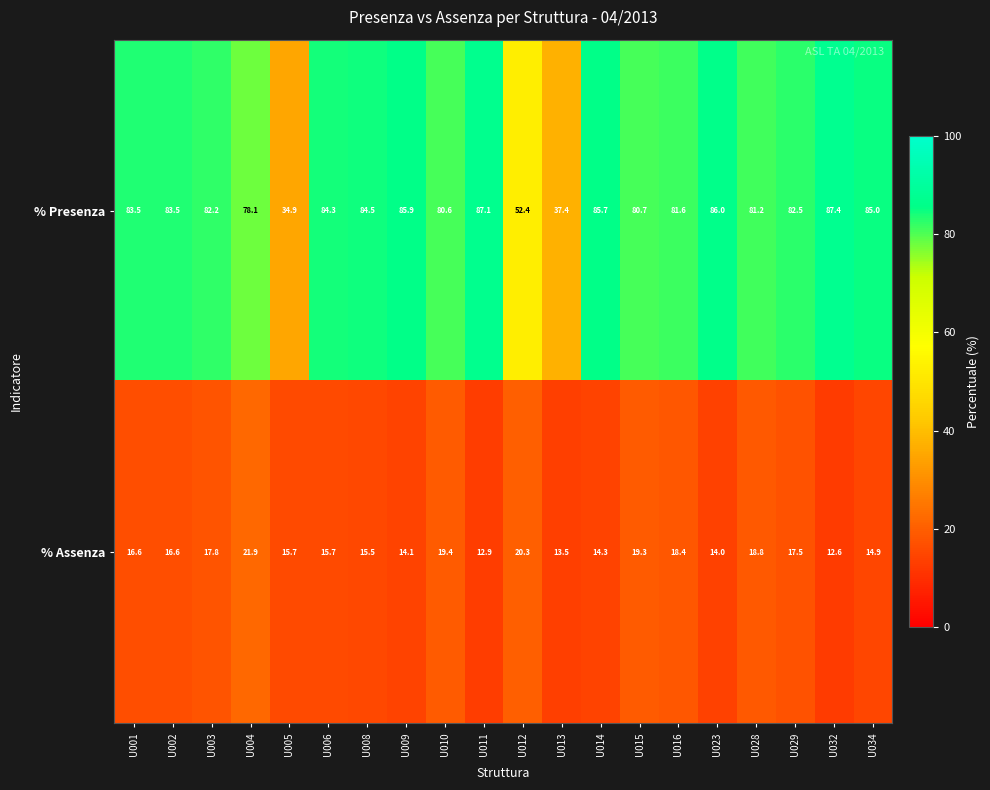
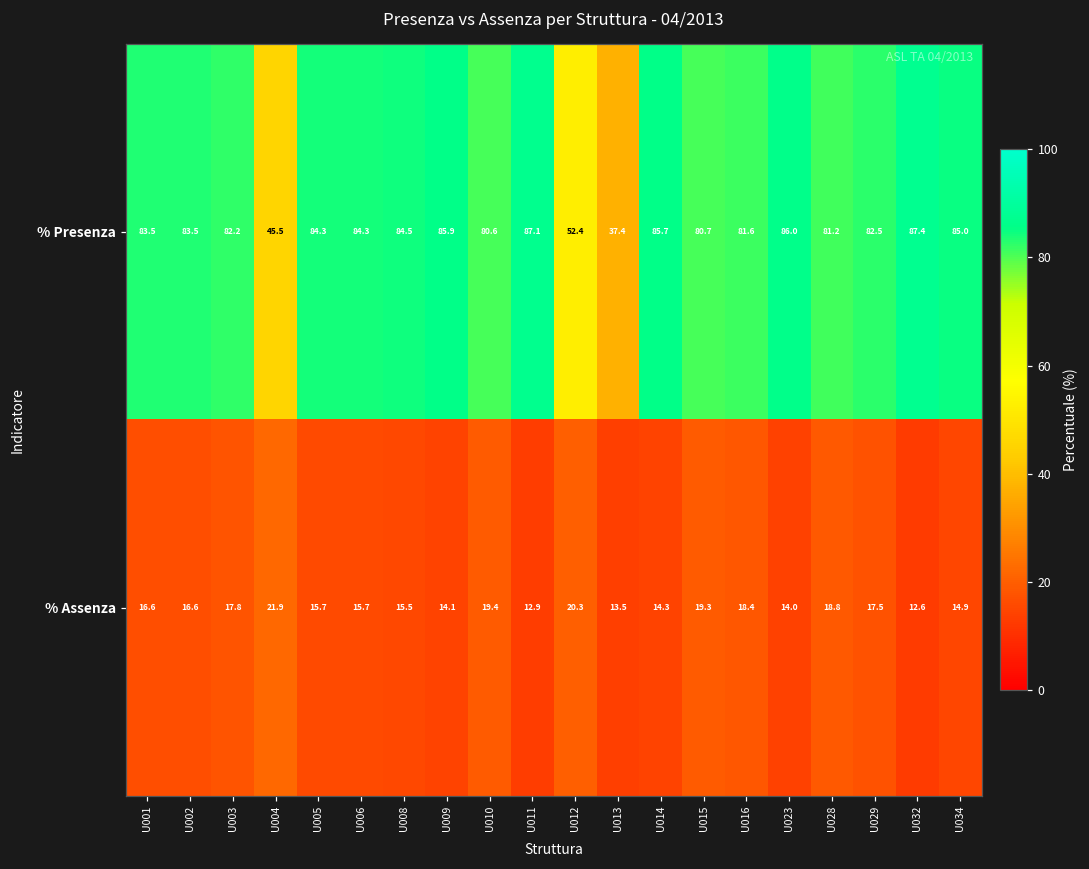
% Presenza, U004: 78.1 -> 45.5
% Presenza, U005: 34.9 -> 84.3
